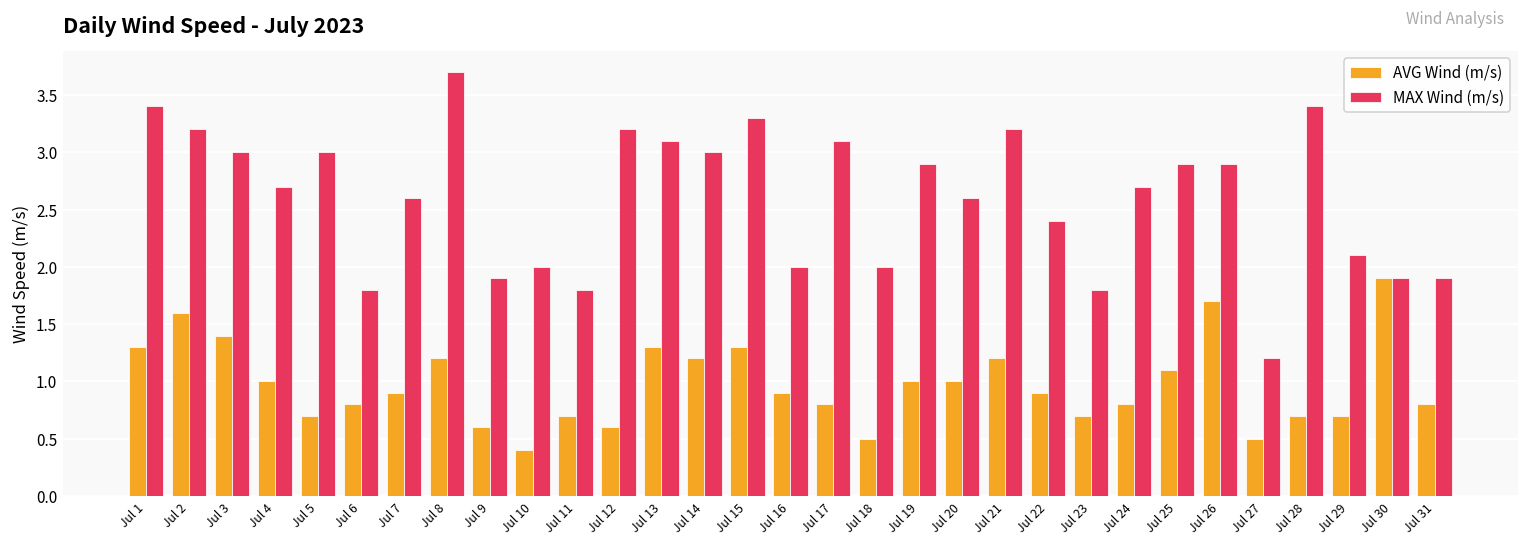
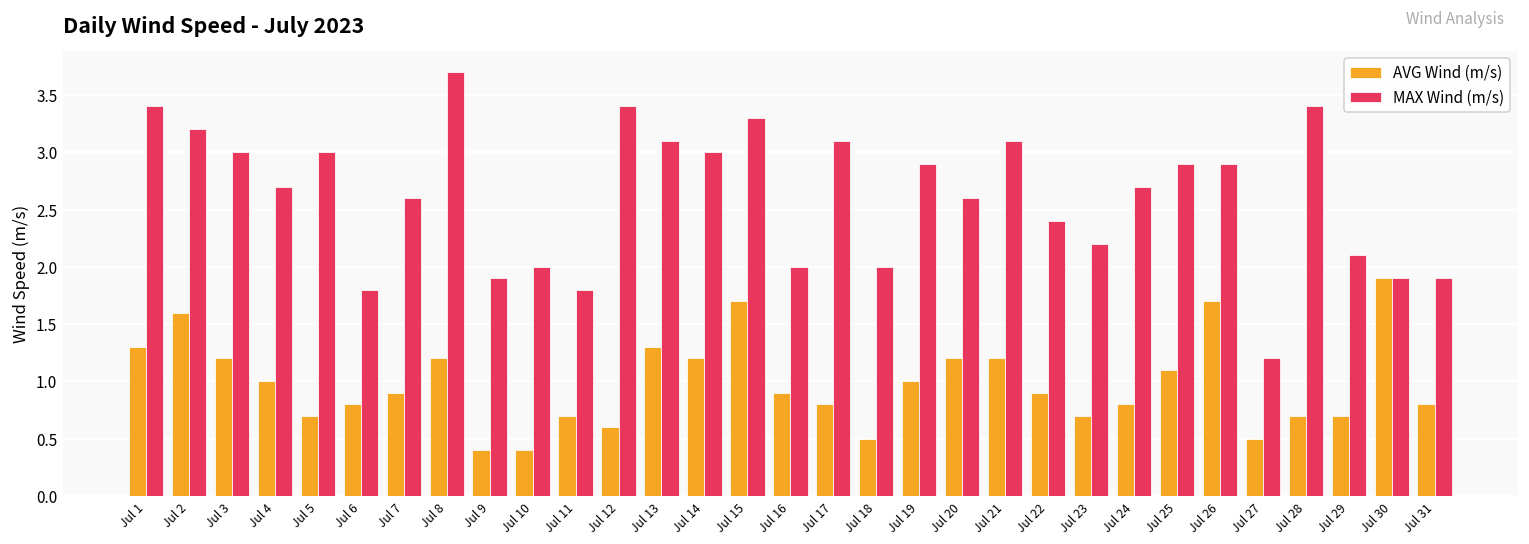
AVG Wind (m/s), Jul 3: 1.4 -> 1.2
AVG Wind (m/s), Jul 9: 0.6 -> 0.4
MAX Wind (m/s), Jul 12: 3.2 -> 3.4
AVG Wind (m/s), Jul 15: 1.3 -> 1.7
AVG Wind (m/s), Jul 20: 1.0 -> 1.2
MAX Wind (m/s), Jul 21: 3.2 -> 3.1
MAX Wind (m/s), Jul 23: 1.8 -> 2.2
